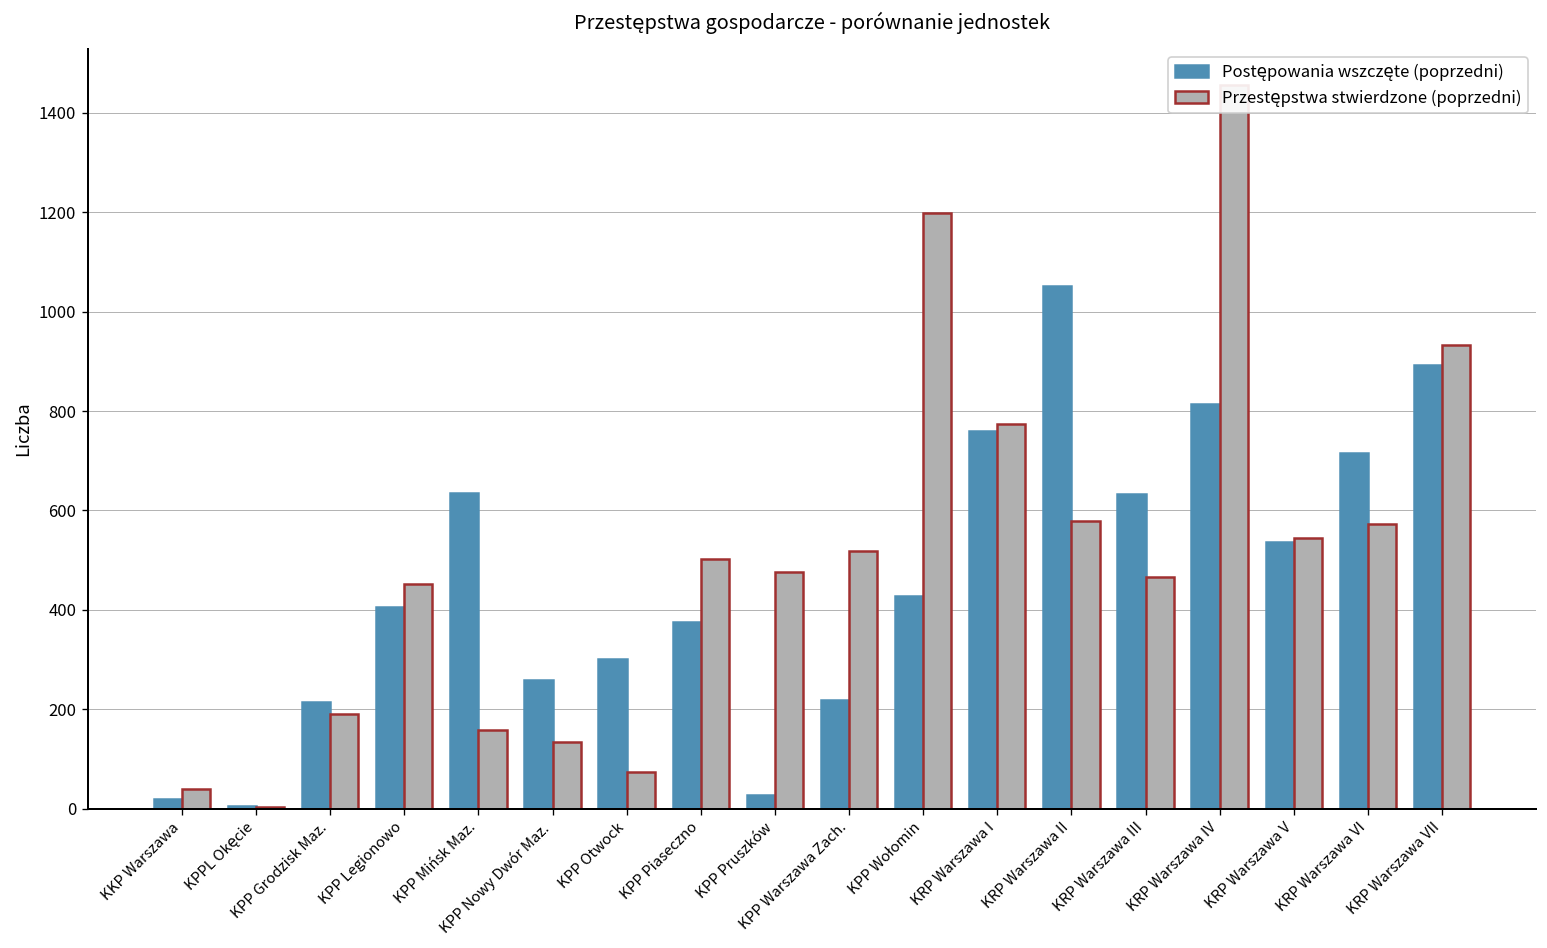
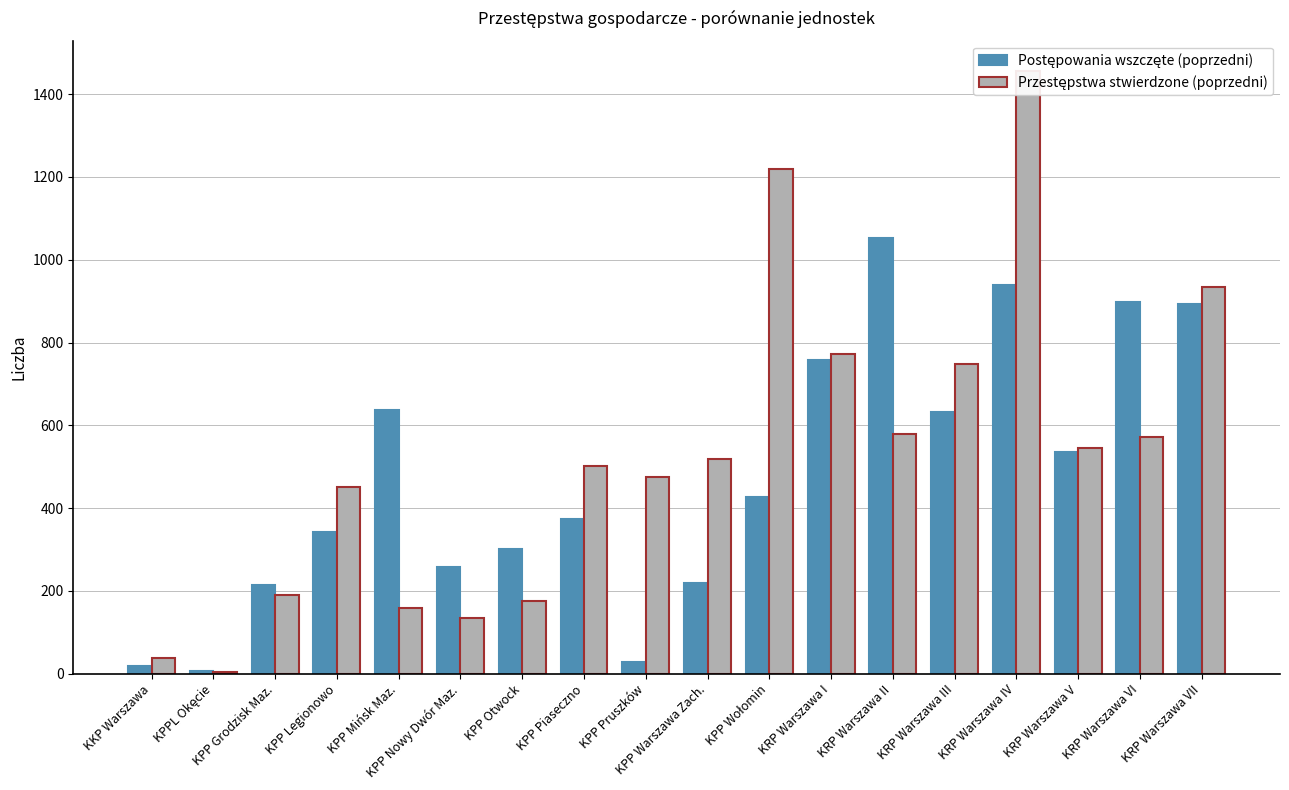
Postępowania wszczęte (poprzedni), KPP Legionowo: 410 -> 340
Przestępstwa stwierdzone (poprzedni), KPP Otwock: 70 -> 180
Przestępstwa stwierdzone (poprzedni), KPP Wołomin: 1200 -> 1220
Przestępstwa stwierdzone (poprzedni), KRP Warszawa III: 470 -> 750
Postępowania wszczęte (poprzedni), KRP Warszawa IV: 820 -> 940
Postępowania wszczęte (poprzedni), KRP Warszawa VI: 720 -> 900
